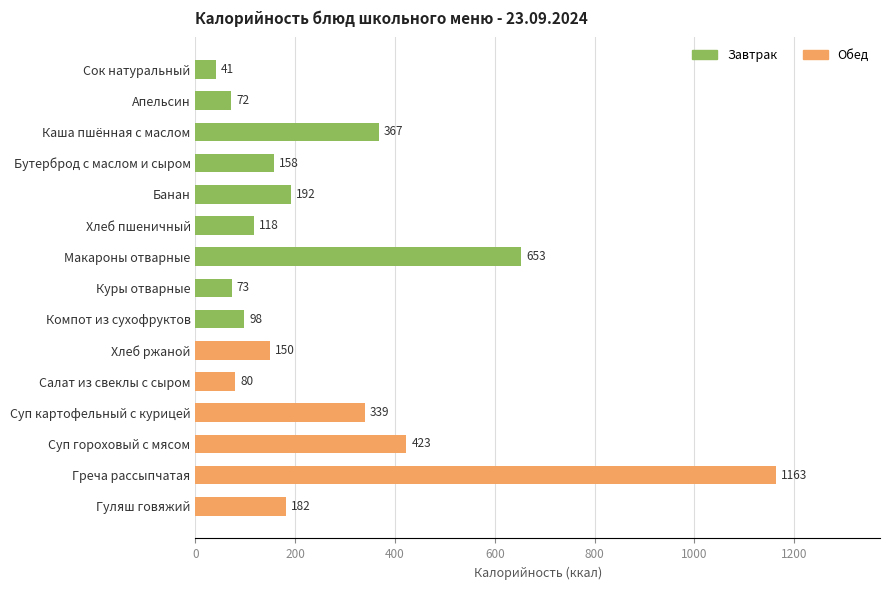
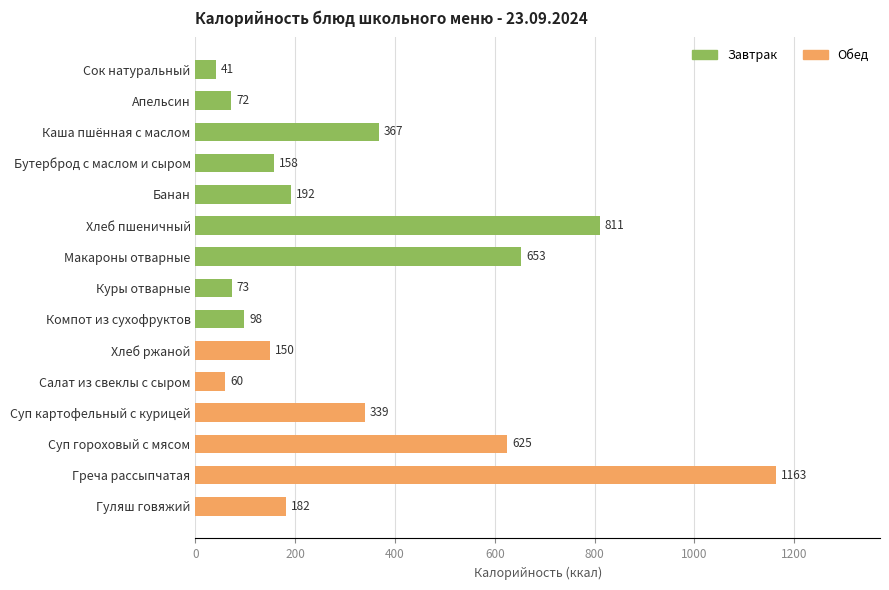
Хлеб пшеничный: 118 -> 811
Салат из свеклы с сыром: 80 -> 60
Суп гороховый с мясом: 423 -> 625
